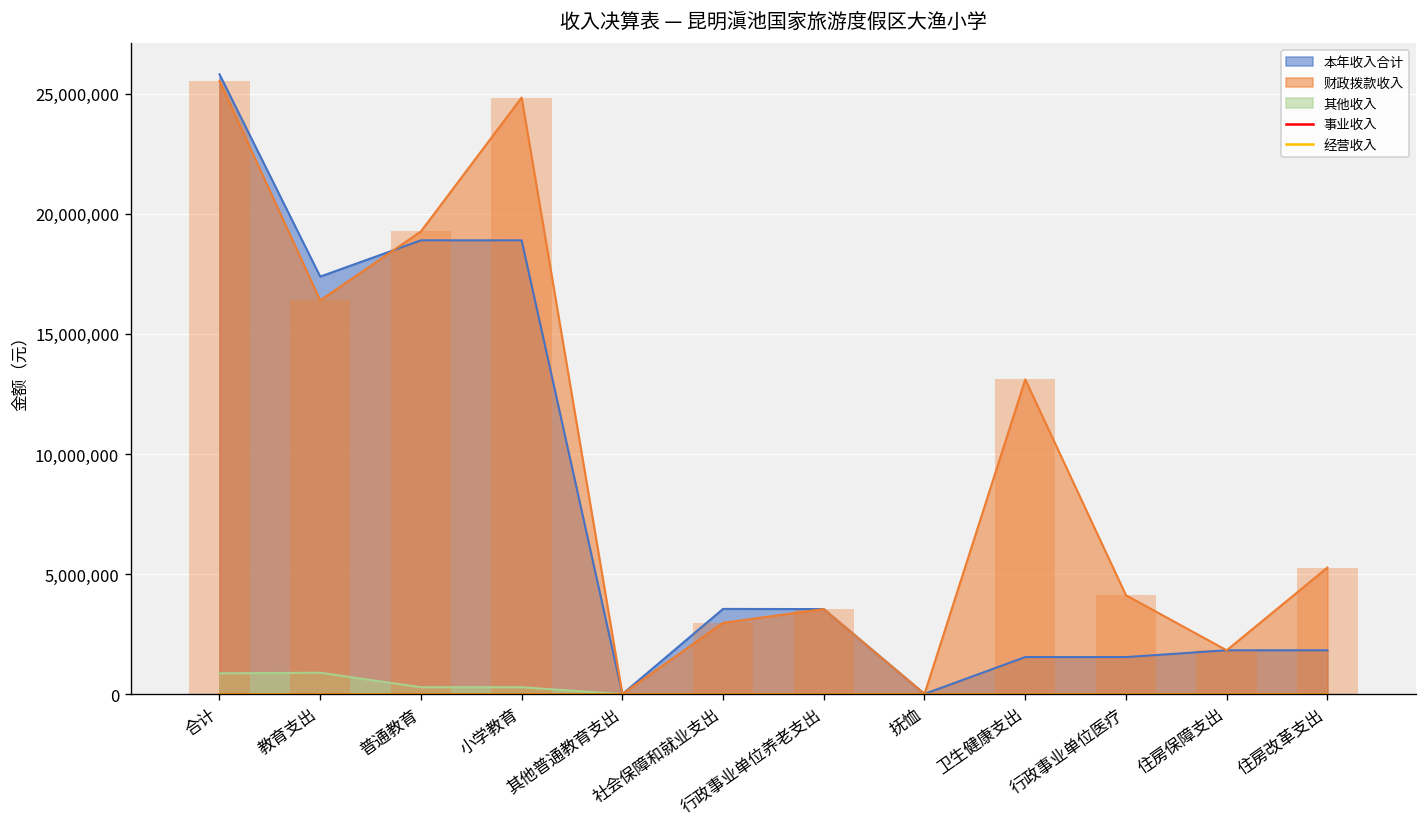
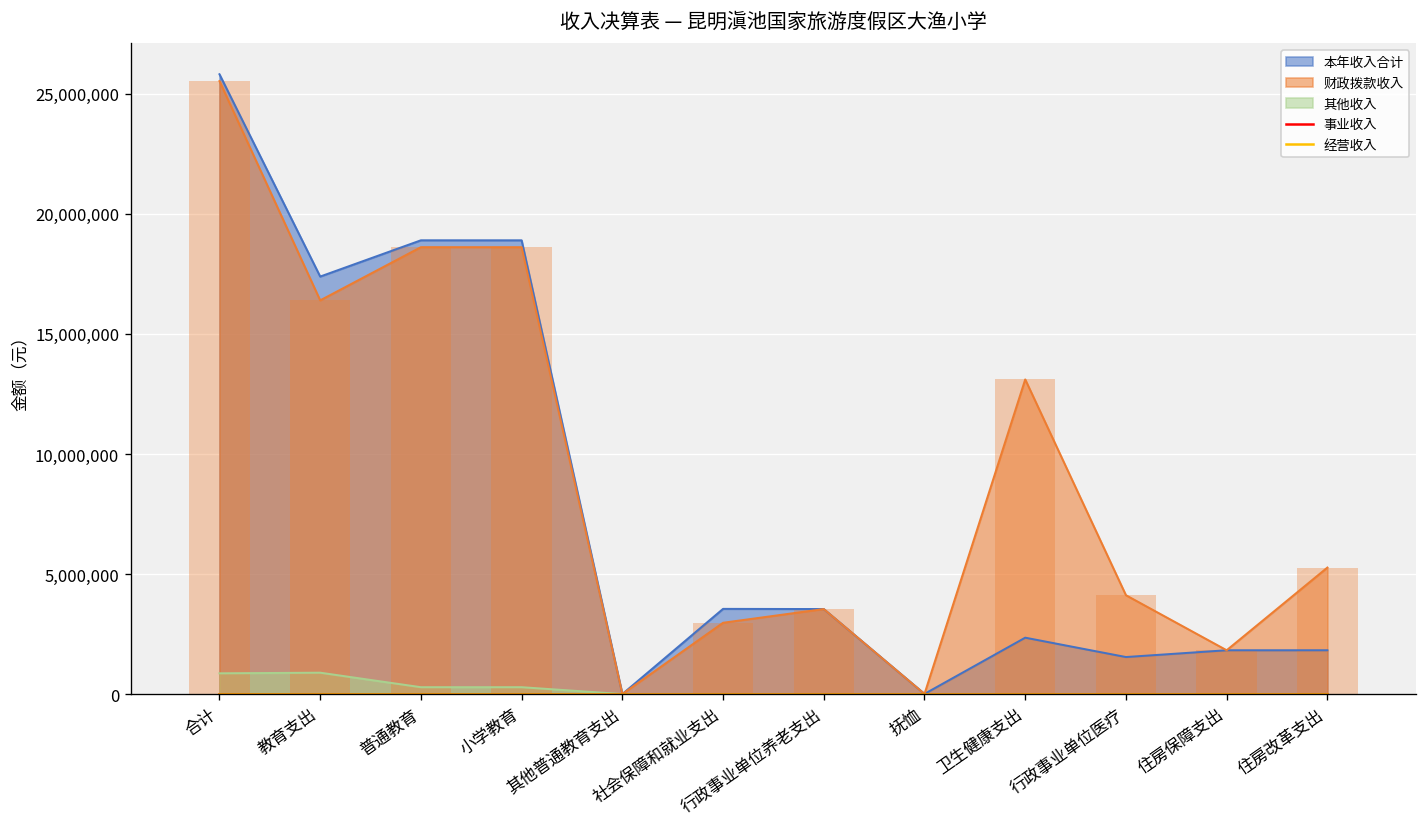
财政拨款收入, 普通教育: 19,300,000 -> 18,600,000
财政拨款收入, 小学教育: 24,800,000 -> 18,600,000
本年收入合计, 卫生健康支出: 1,500,000 -> 2,300,000
